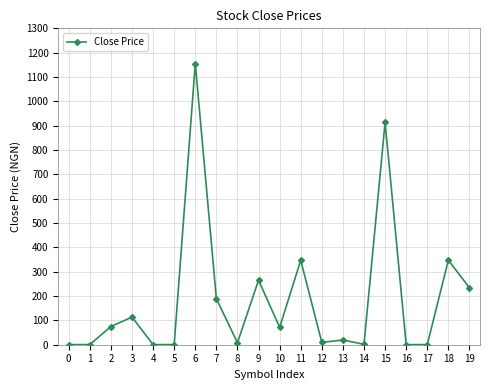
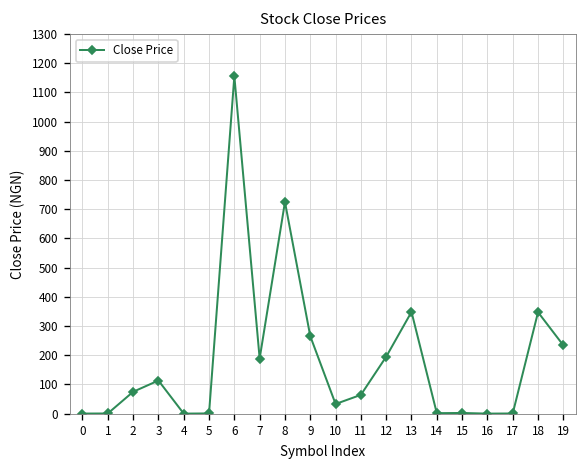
8: 10 -> 720
10: 70 -> 30
11: 350 -> 60
12: 10 -> 200
13: 20 -> 350
15: 910 -> 0
